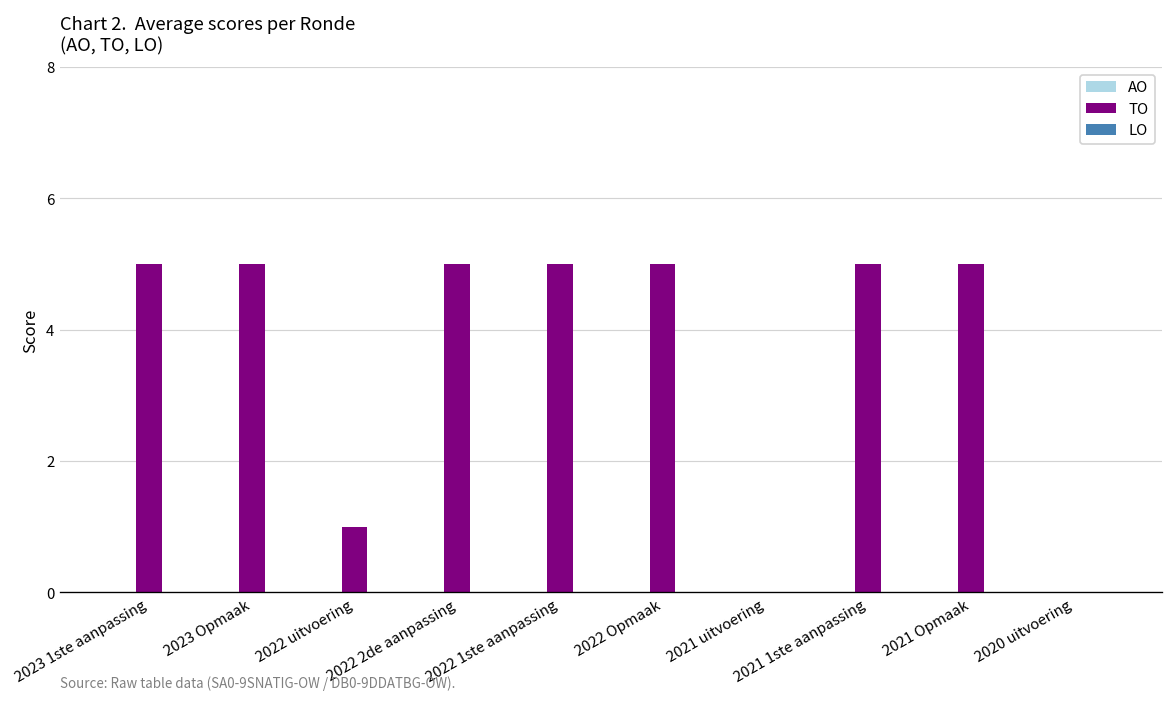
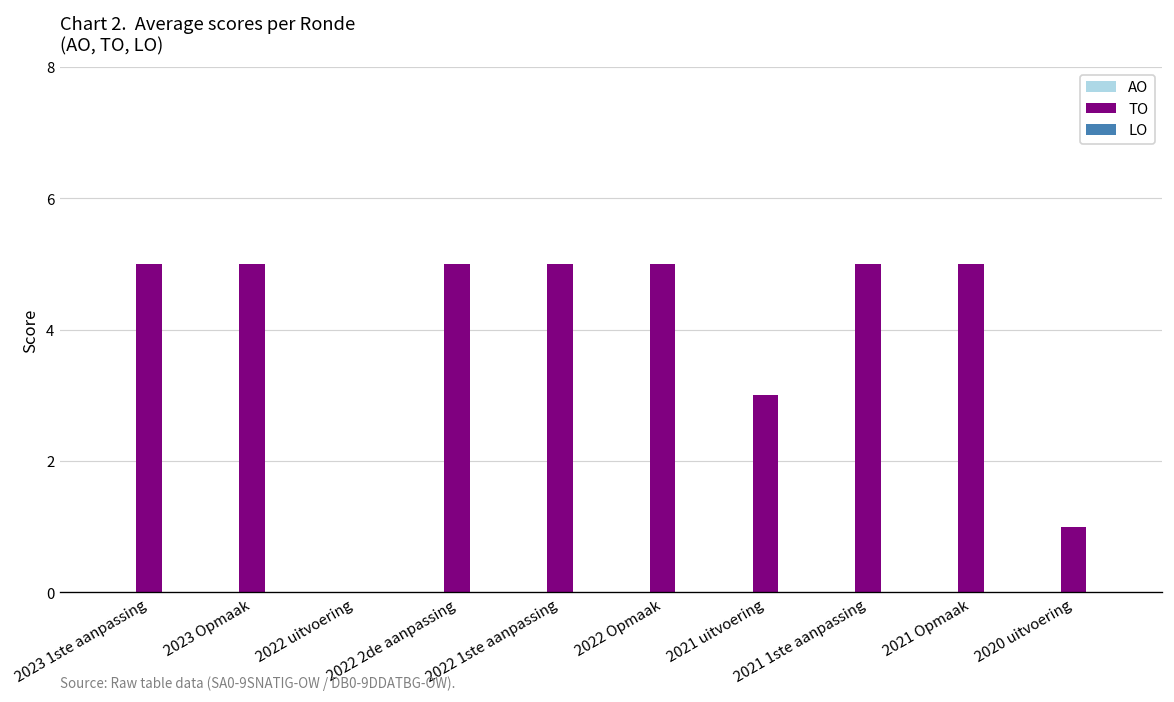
TO, 2022 uitvoering: 1 -> 0
TO, 2021 uitvoering: 0 -> 3
TO, 2020 uitvoering: 0 -> 1
